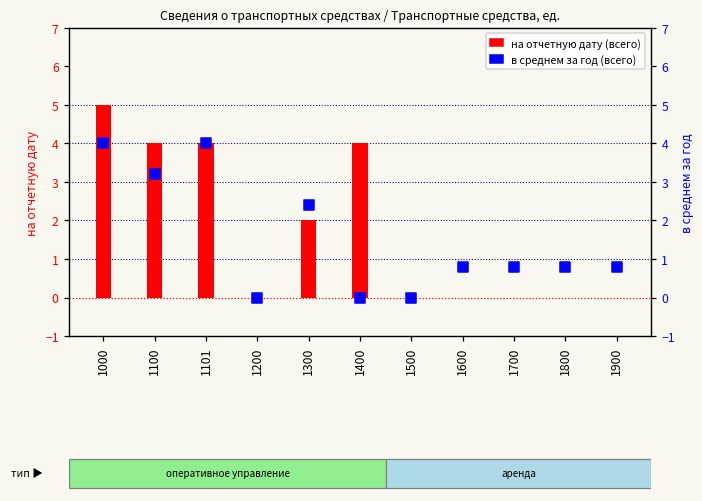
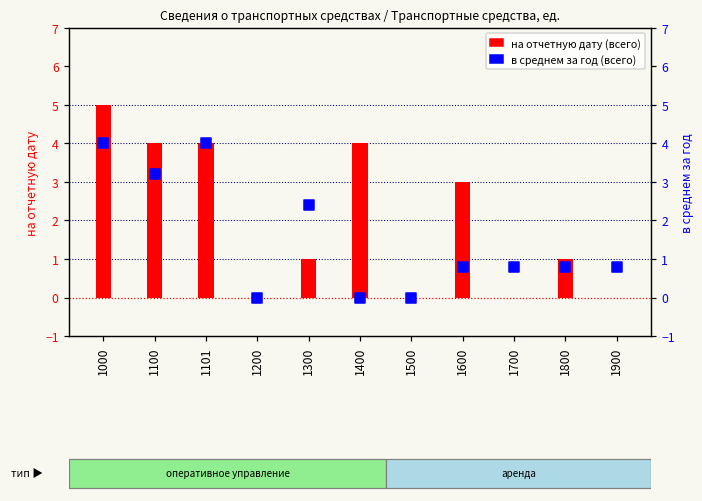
на отчетную дату (всего), 1300: 2 -> 1
на отчетную дату (всего), 1600: 0 -> 3
на отчетную дату (всего), 1800: 0 -> 1
